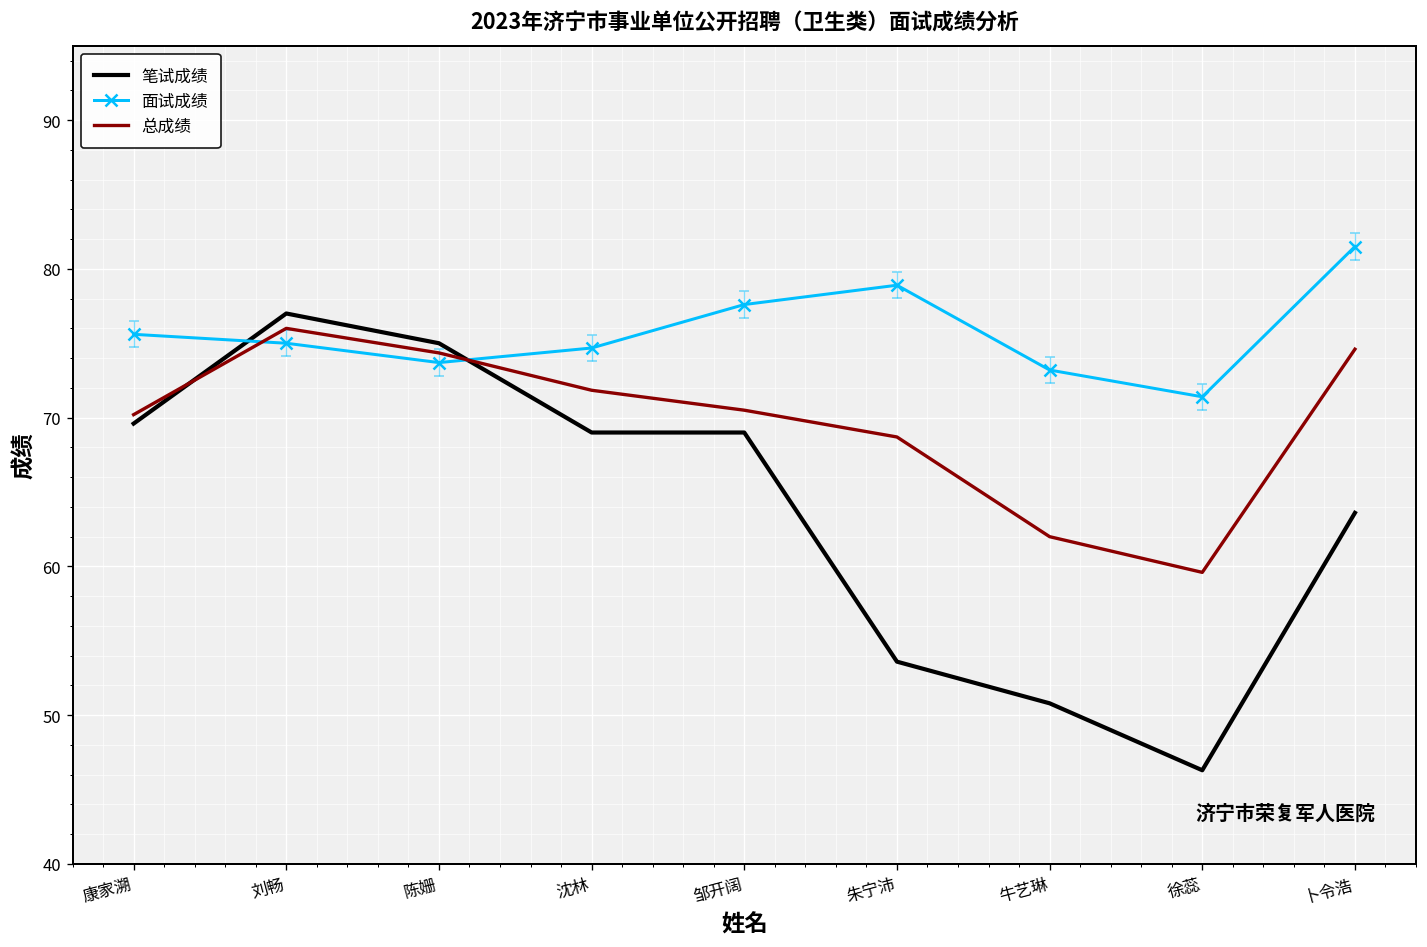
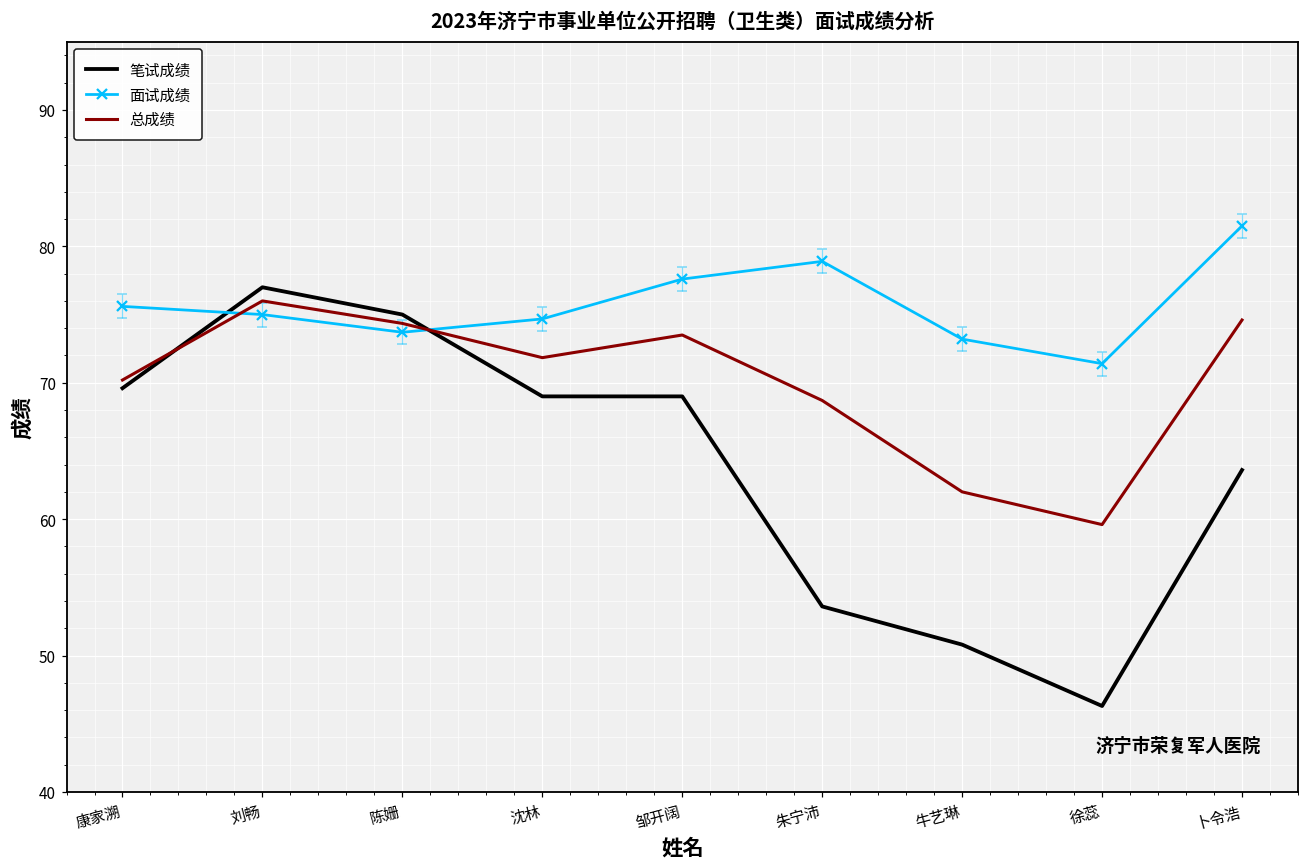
总成绩, 邹开阔: 70.5 -> 73.5
